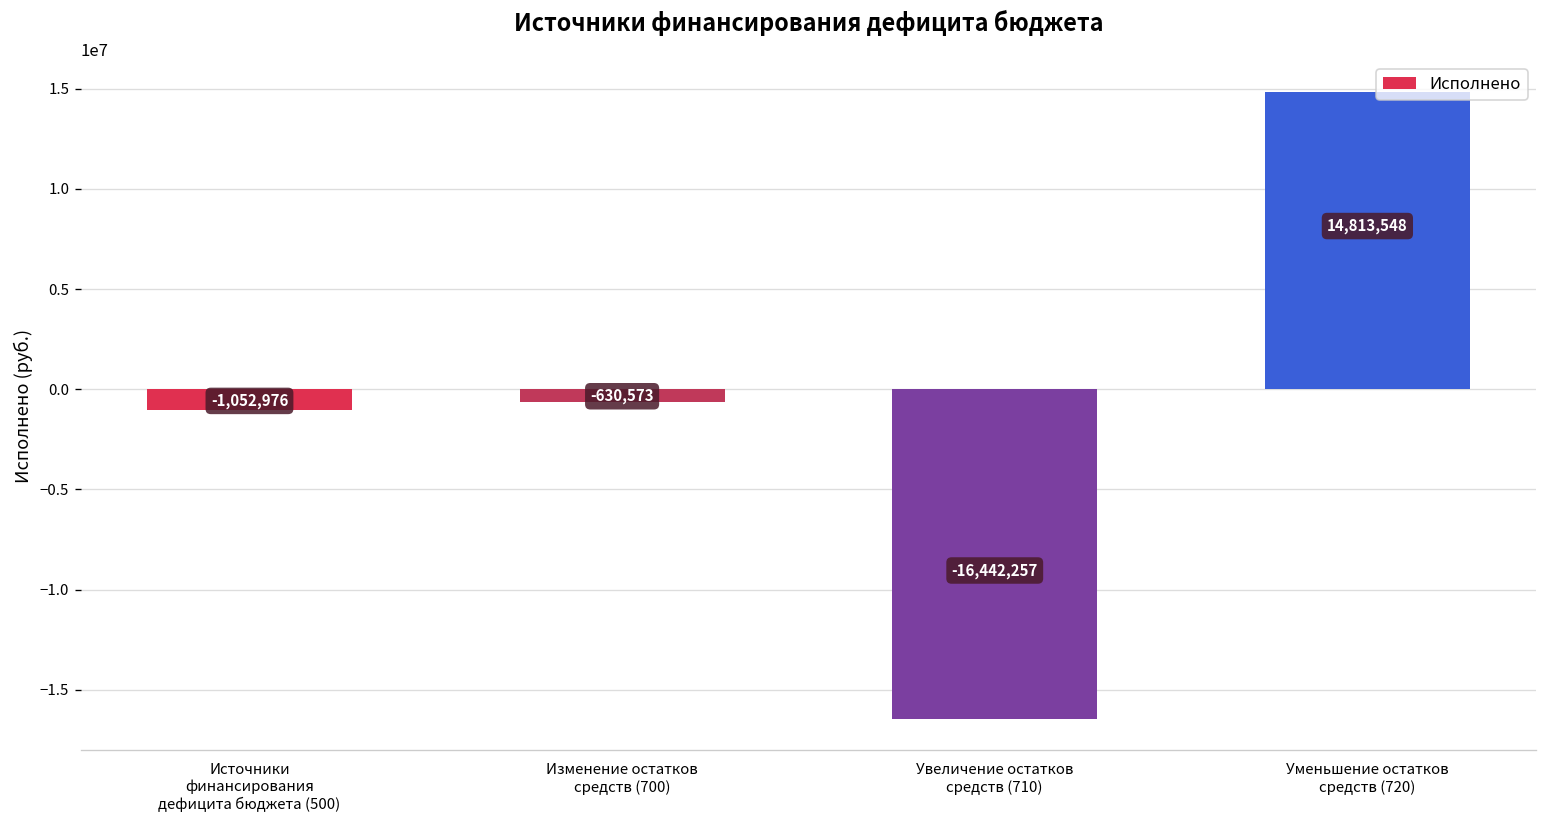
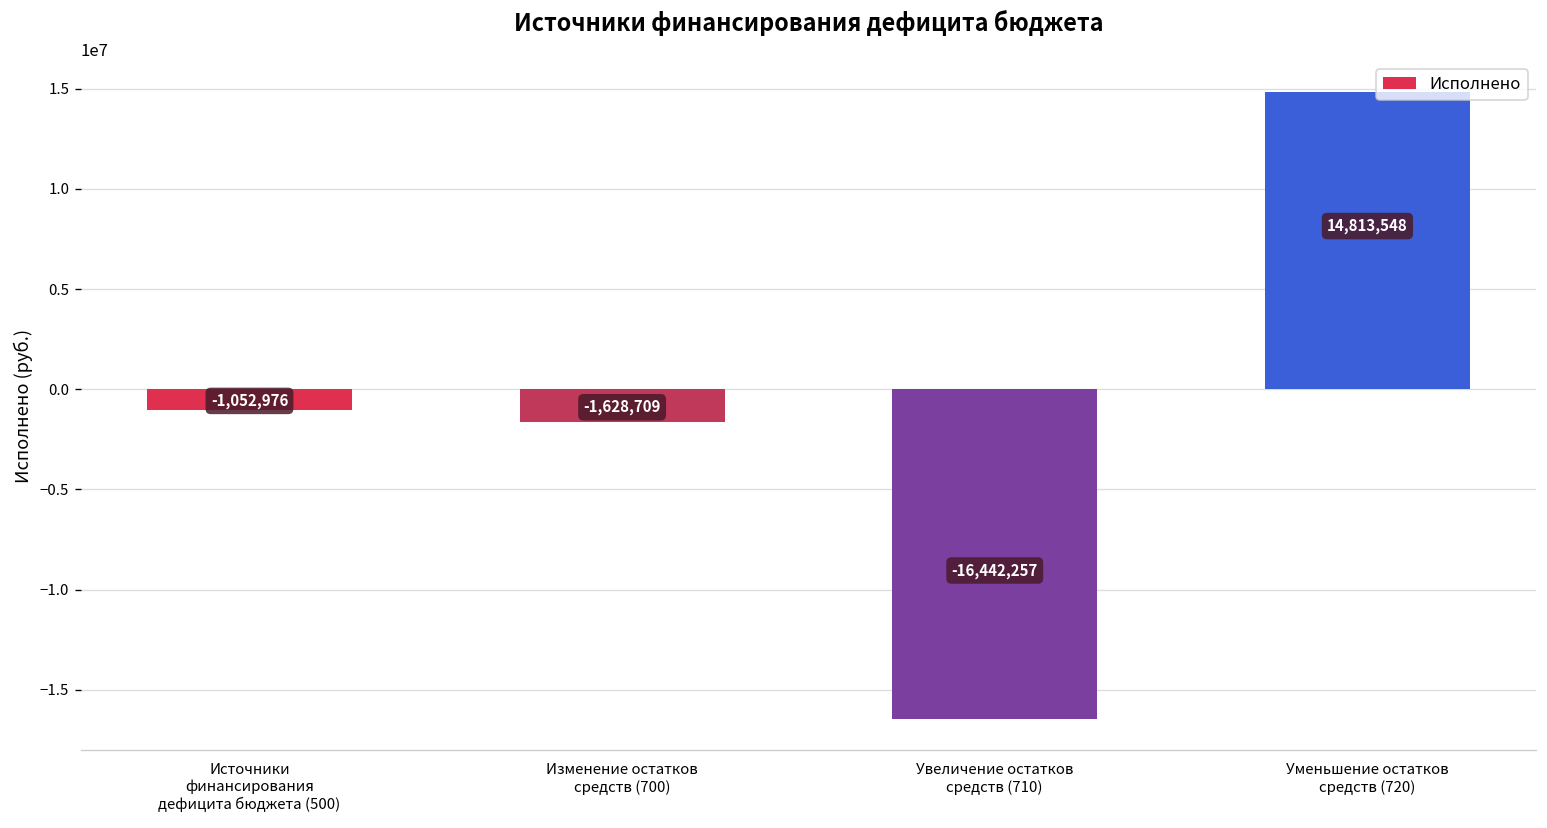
Изменение остатков средств (700): -630,573 -> -1,628,709
